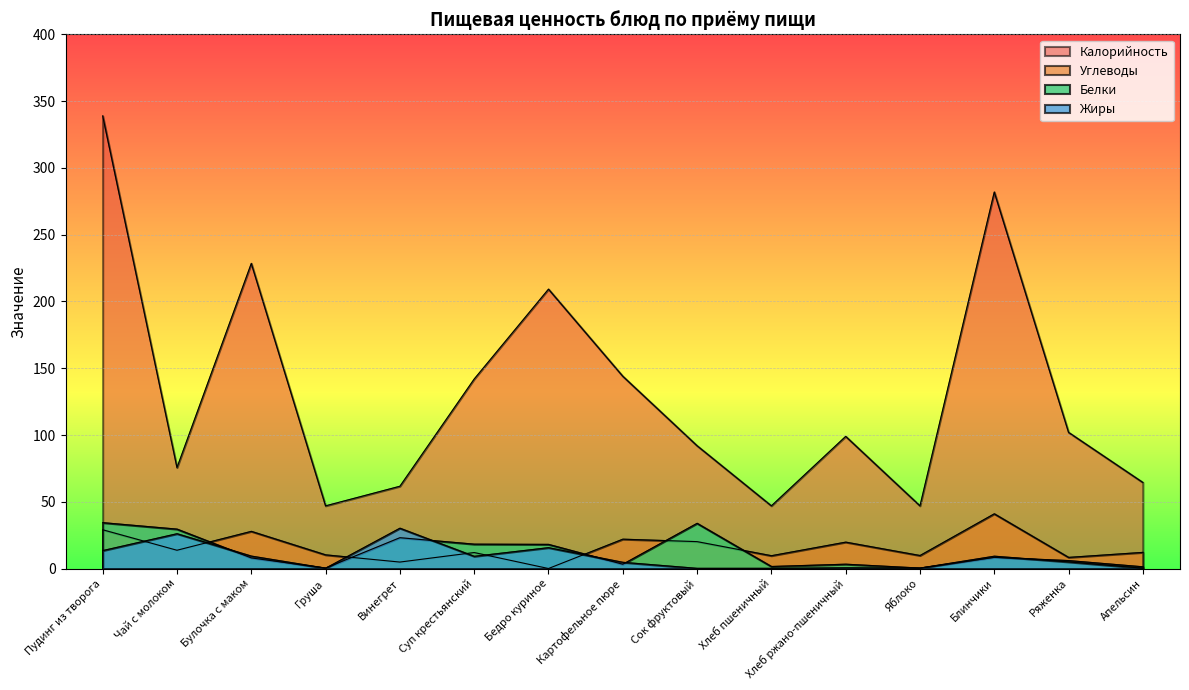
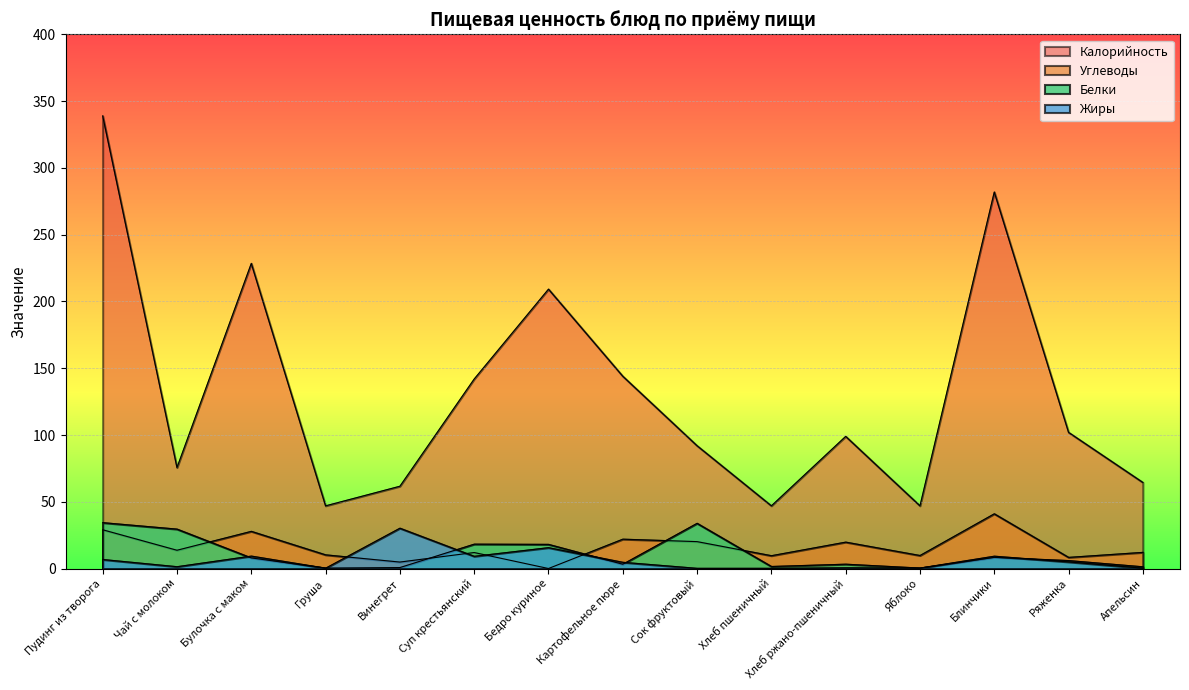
Жиры, Пудинг из творога: 13 -> 7
Жиры, Чай с молоком: 26 -> 1
Белки, Винегрет: 23 -> 1
